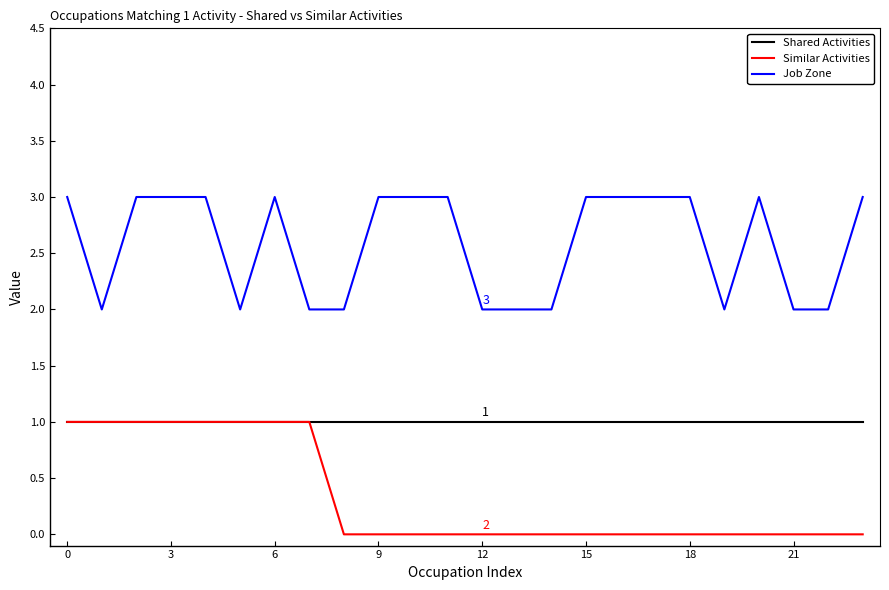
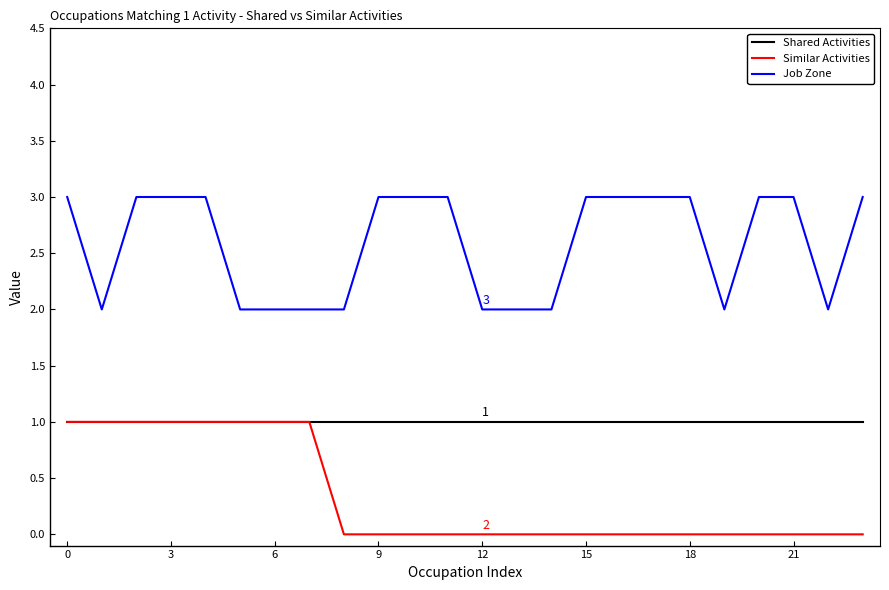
Job Zone, 6: 3 -> 2
Job Zone, 21: 2 -> 3
